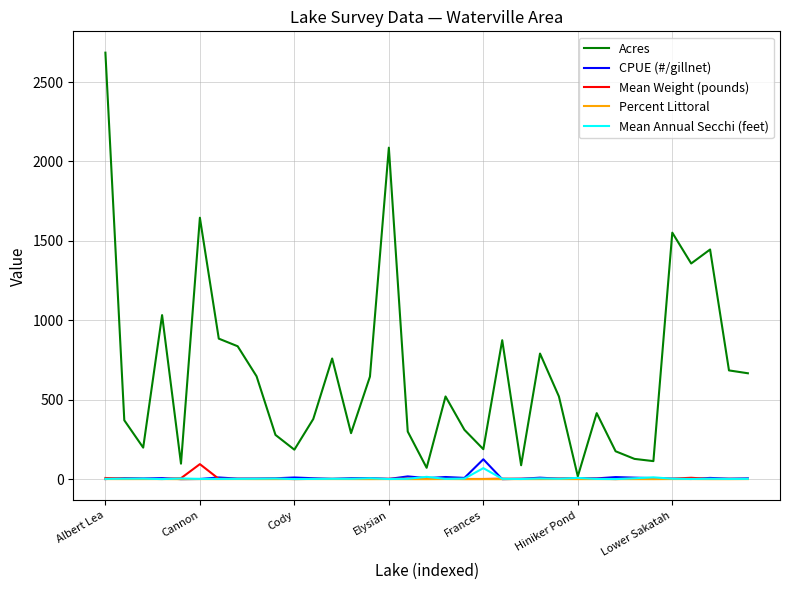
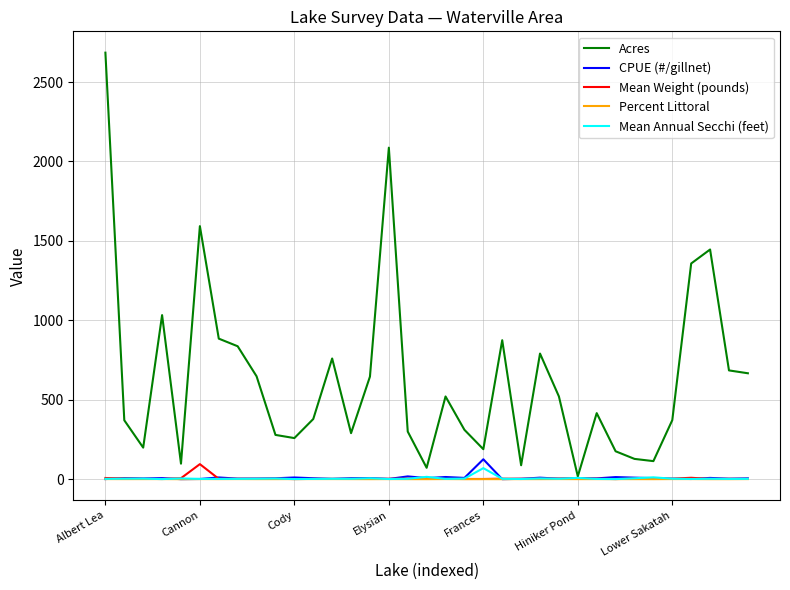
Acres, Cannon: 1650 -> 1590
Acres, Cody: 190 -> 260
Acres, Lower Sakatah: 1550 -> 370
